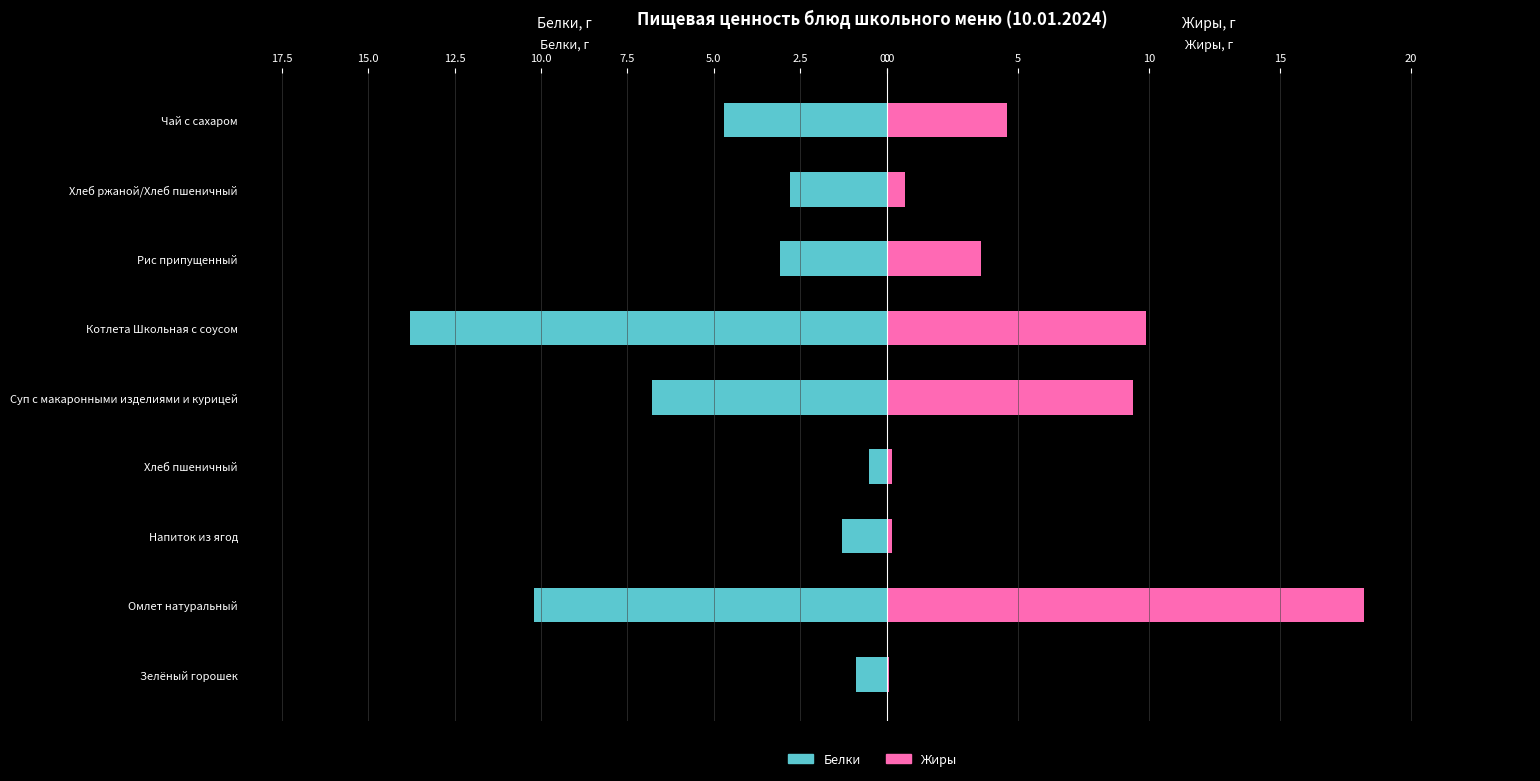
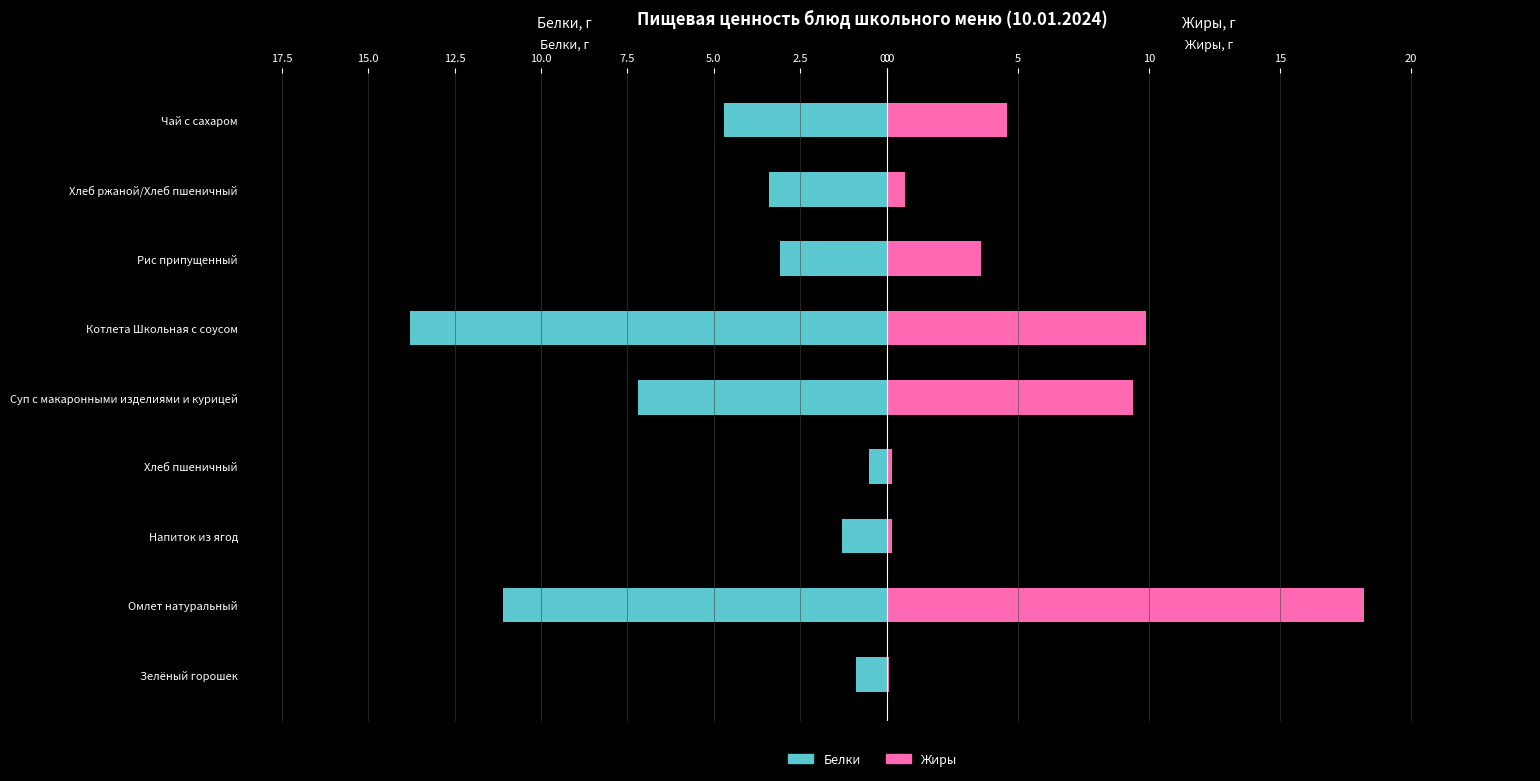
Белки, г, Хлеб ржаной/Хлеб пшеничный: 2.8 -> 3.4
Белки, г, Суп с макаронными изделиями и курицей: 6.8 -> 7.2
Белки, г, Омлет натуральный: 10.2 -> 11.1
